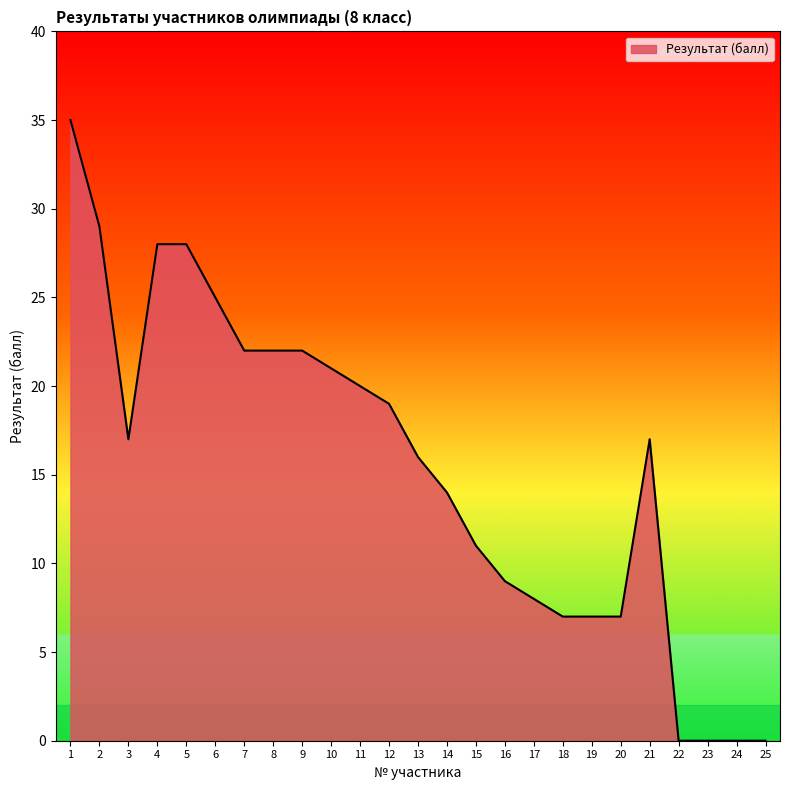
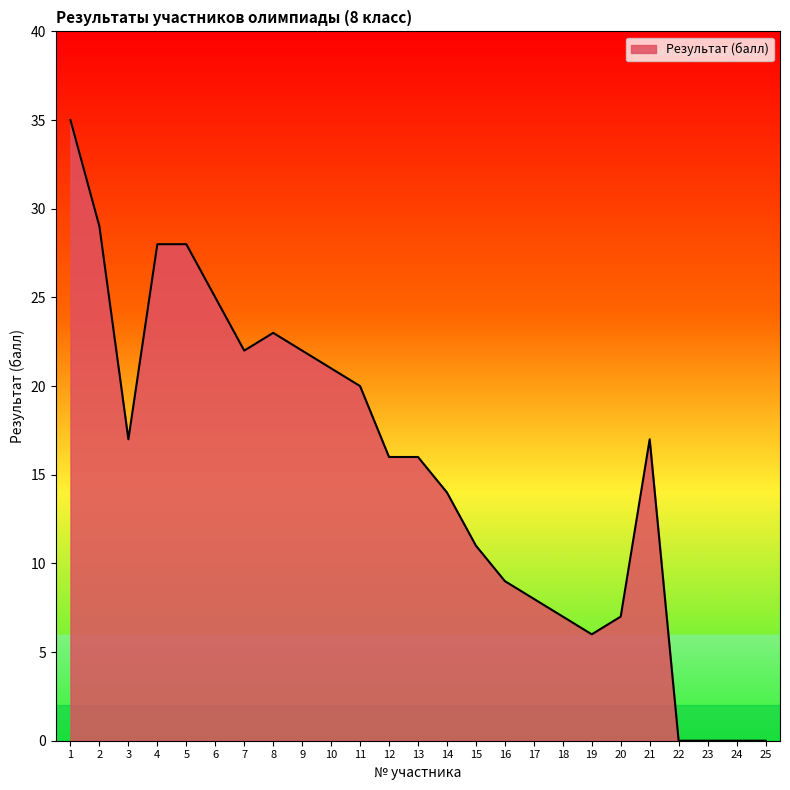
8: 22 -> 23
12: 19 -> 16
19: 7 -> 6
